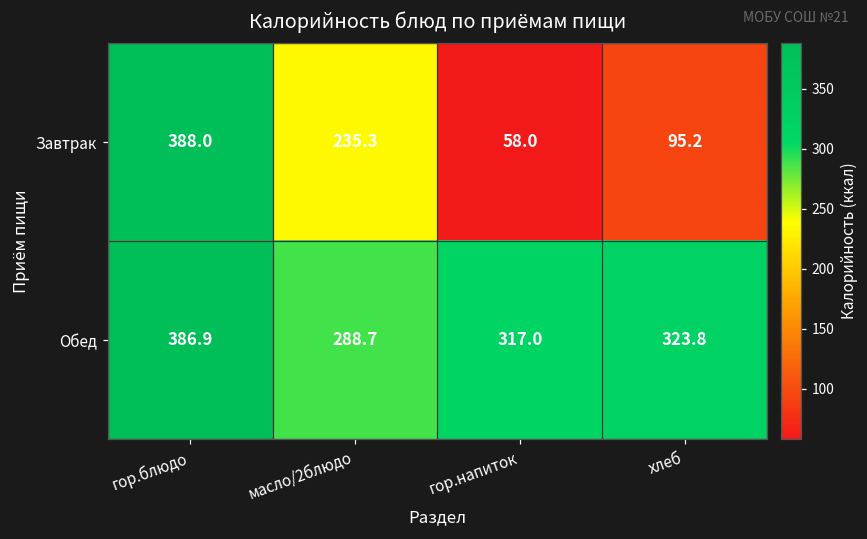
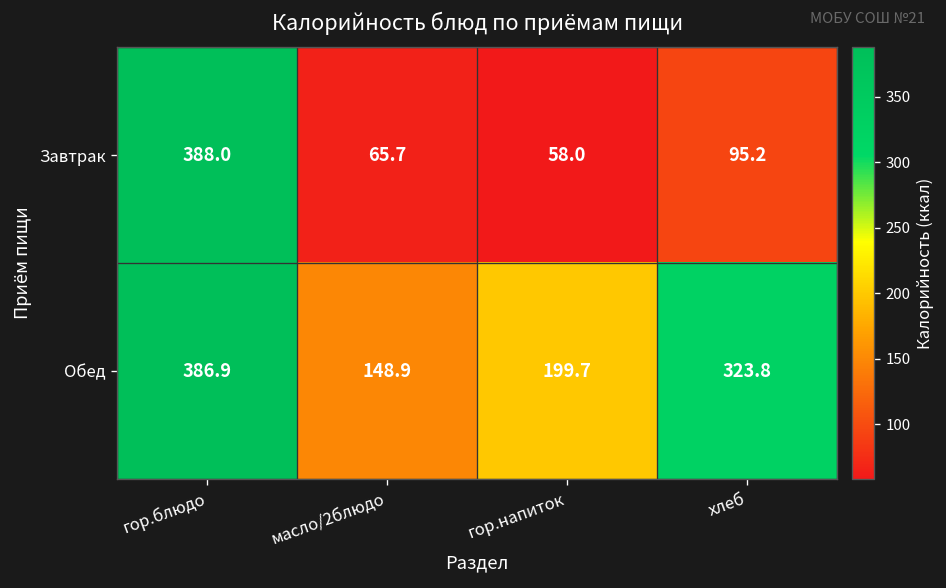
Завтрак, масло/2блюдо: 235.3 -> 65.7
Обед, масло/2блюдо: 288.7 -> 148.9
Обед, гор.напиток: 317.0 -> 199.7
